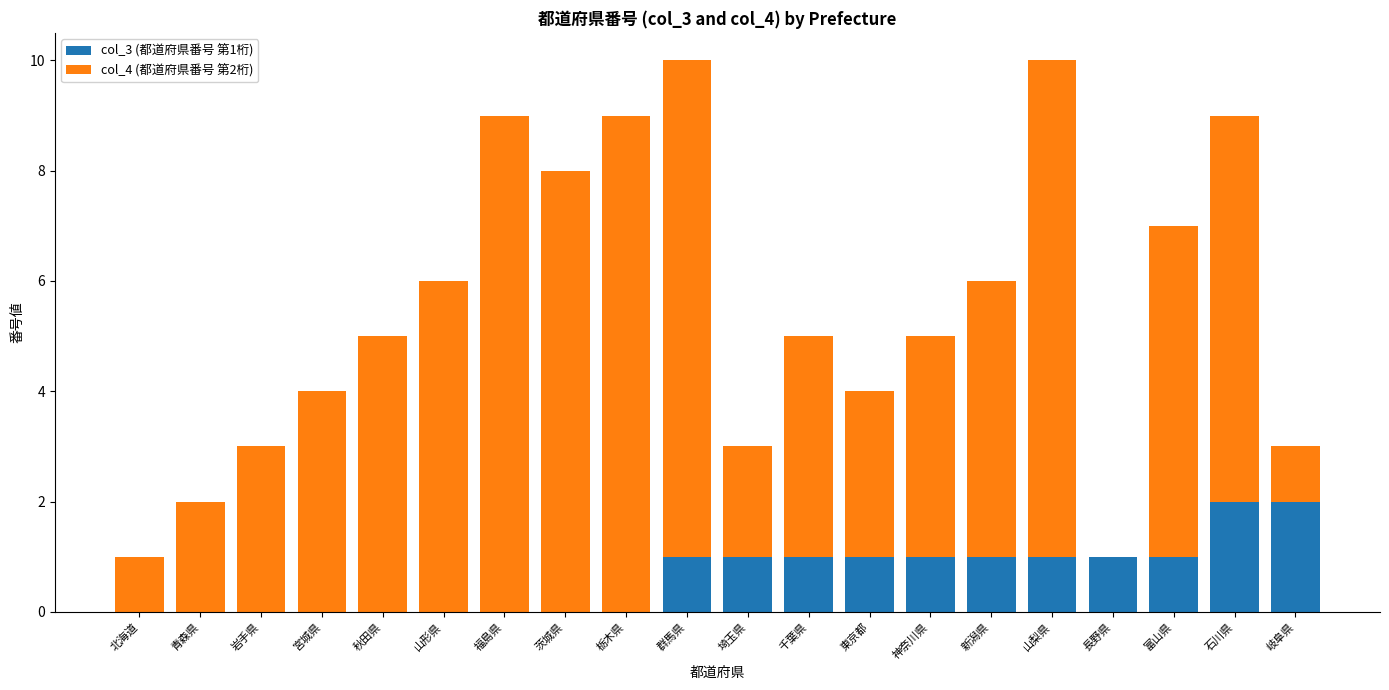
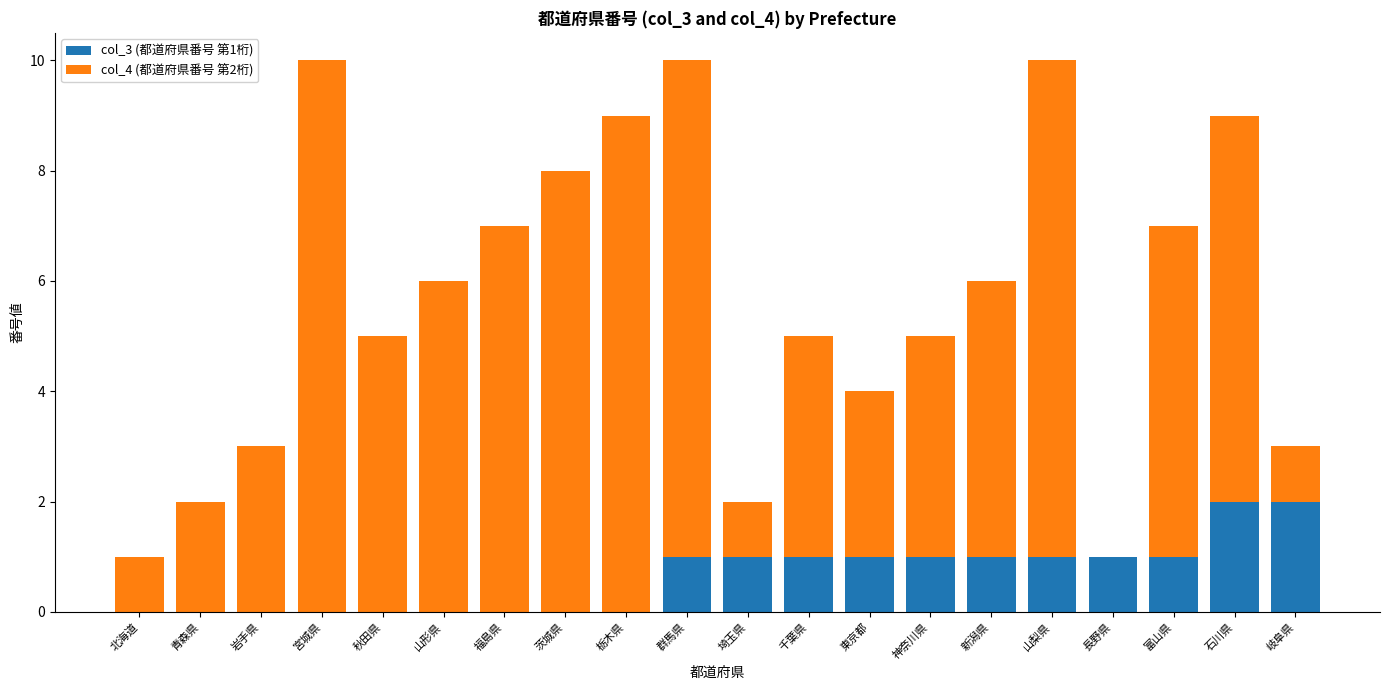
col_4 (都道府県番号 第2桁), 宮城県: 4 -> 10
col_4 (都道府県番号 第2桁), 福島県: 9 -> 7
col_4 (都道府県番号 第2桁), 埼玉県: 2 -> 1
